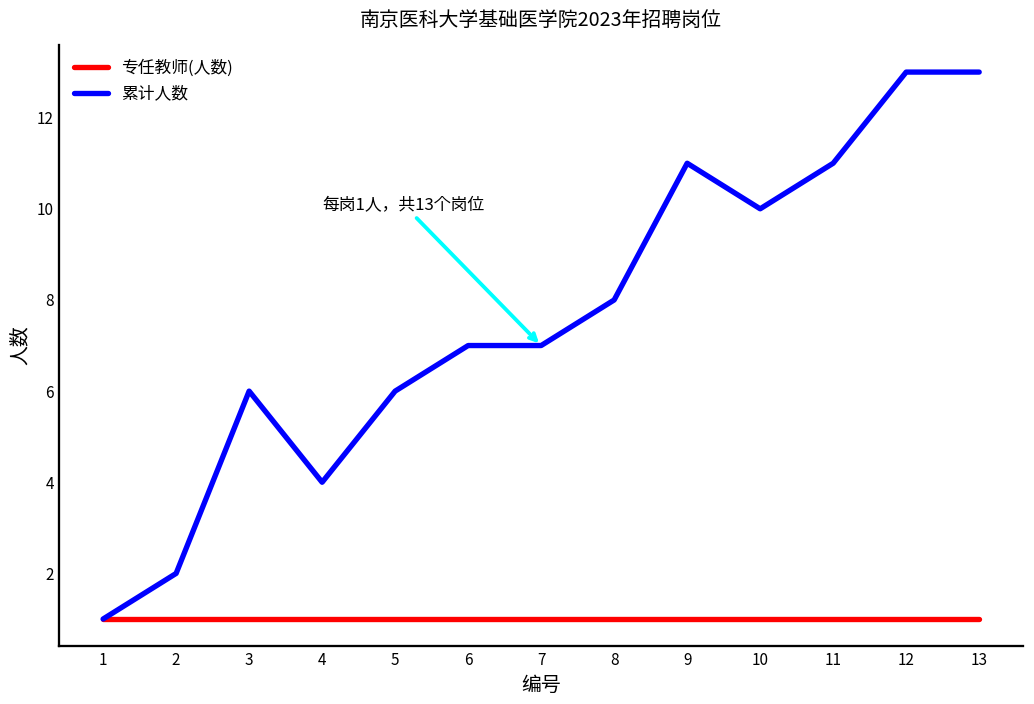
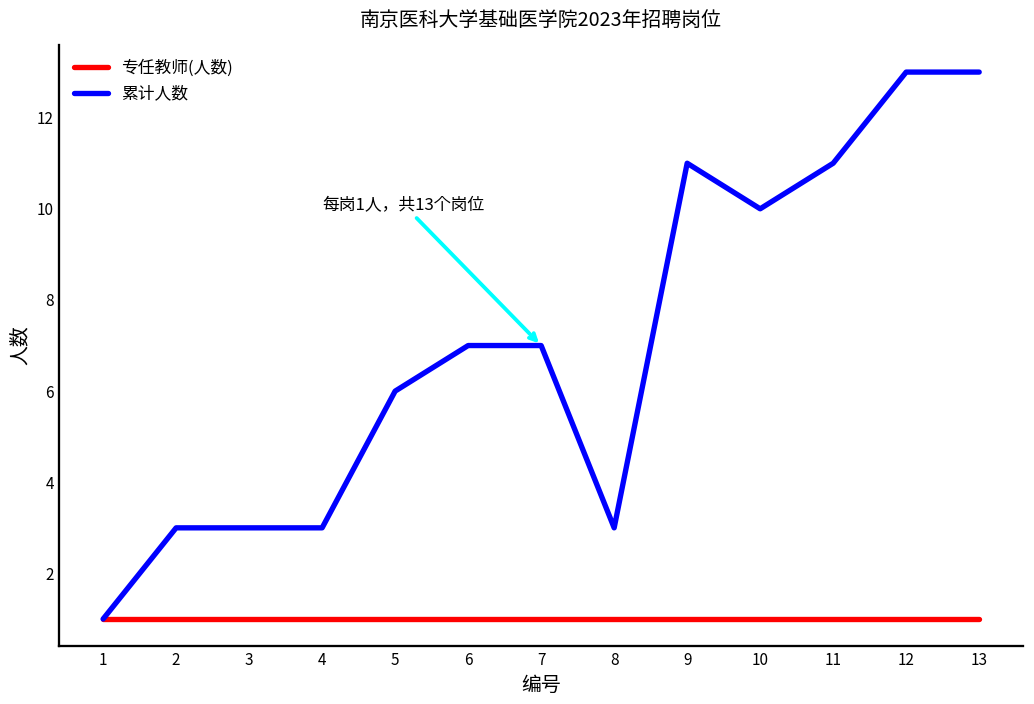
累计人数, 2: 2 -> 3
累计人数, 3: 6 -> 3
累计人数, 4: 4 -> 3
累计人数, 8: 8 -> 3
